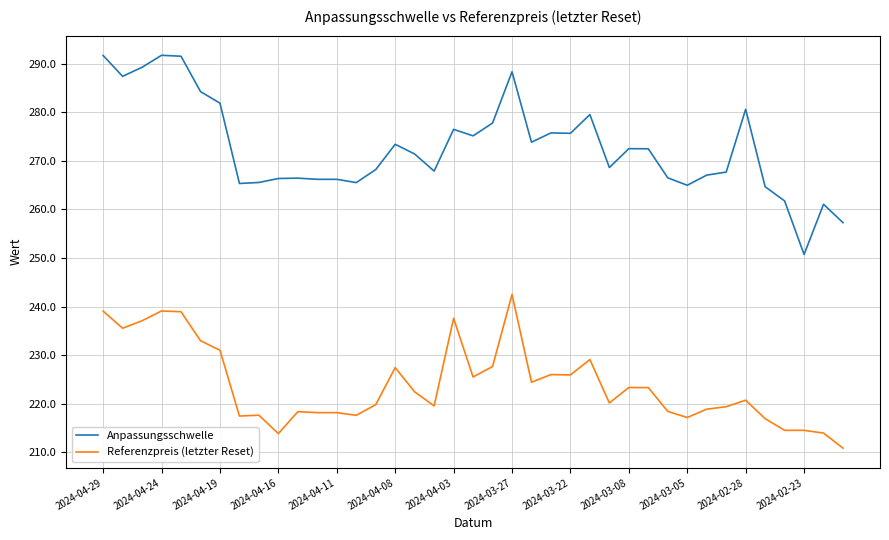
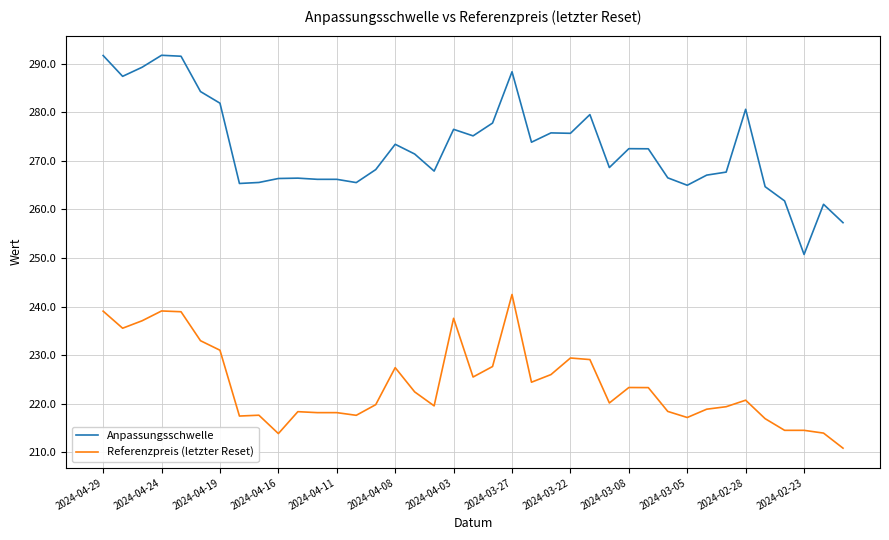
Referenzpreis (letzter Reset), 2024-03-22: 226 -> 229
